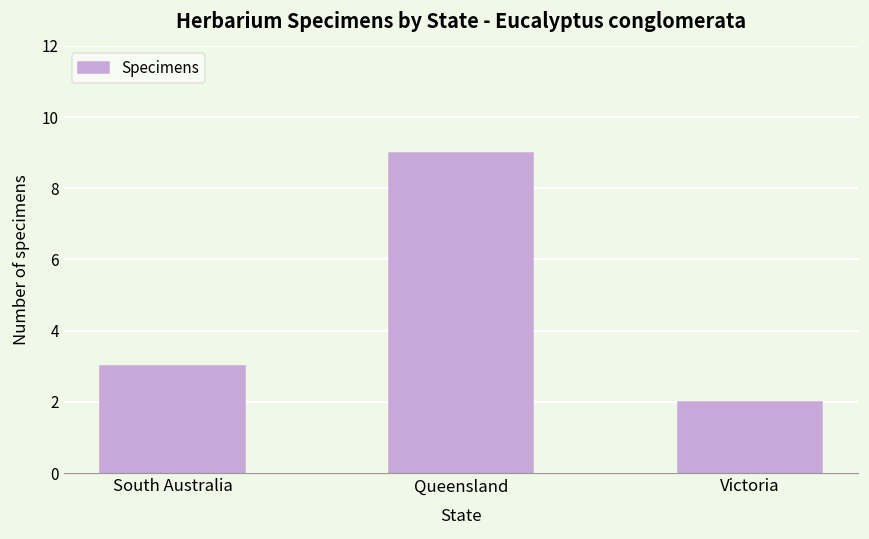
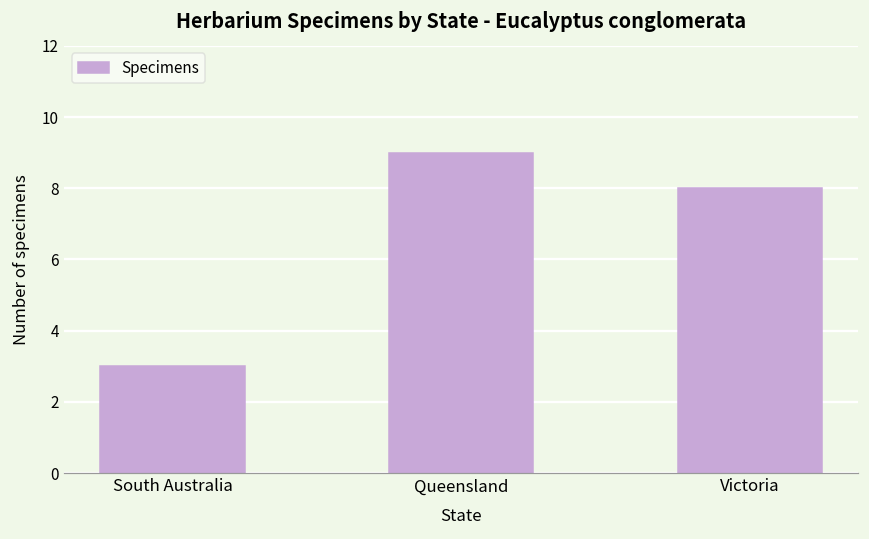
Victoria: 2 -> 8
